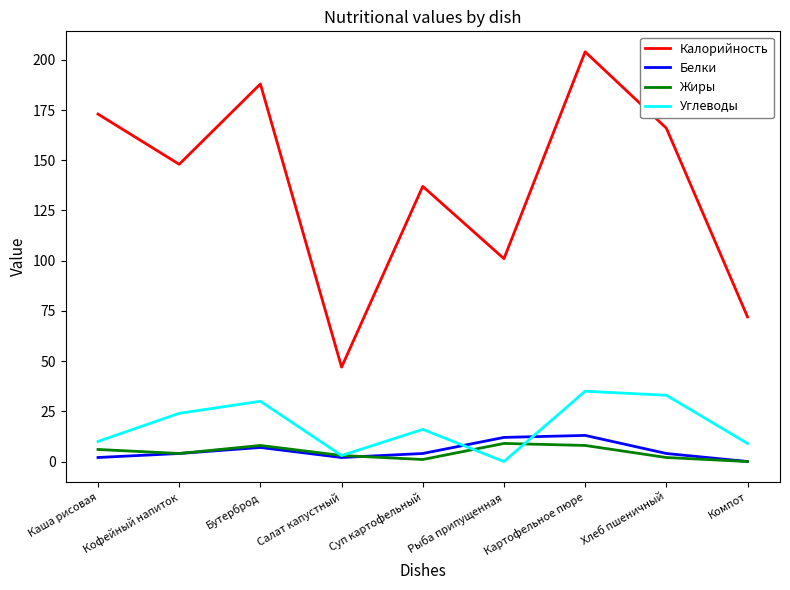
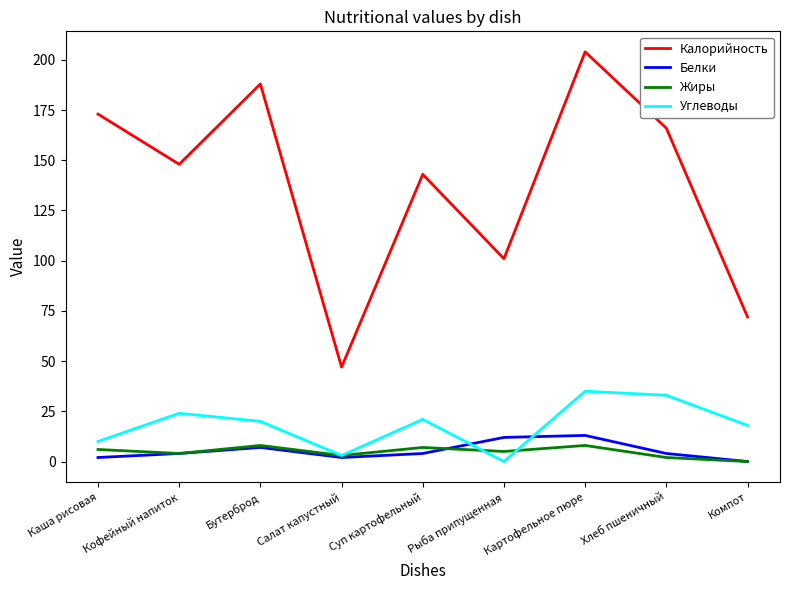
Углеводы, Бутерброд: 30 -> 20
Калорийность, Суп картофельный: 137 -> 143
Жиры, Суп картофельный: 1 -> 7
Углеводы, Суп картофельный: 16 -> 21
Жиры, Рыба припущенная: 9 -> 5
Углеводы, Компот: 9 -> 18
